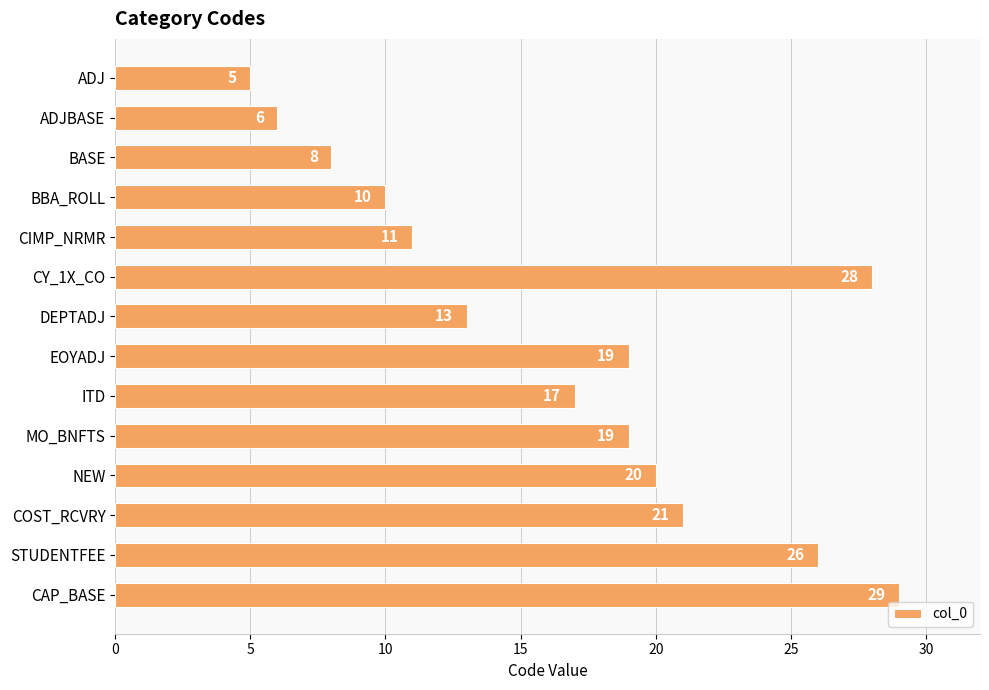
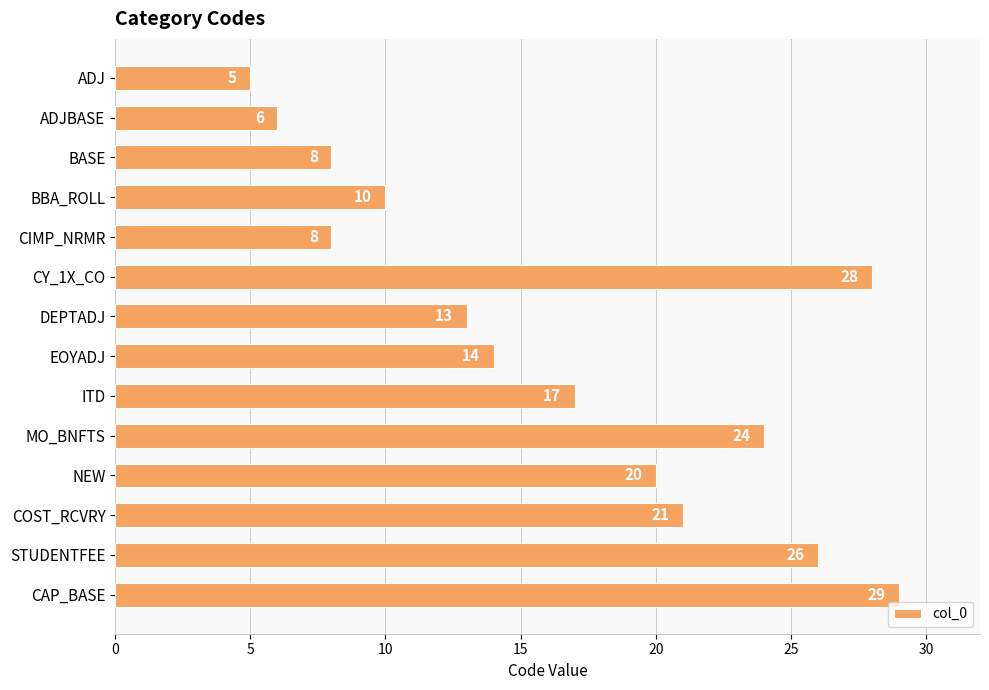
CIMP_NRMR: 11 -> 8
EOYADJ: 19 -> 14
MO_BNFTS: 19 -> 24
